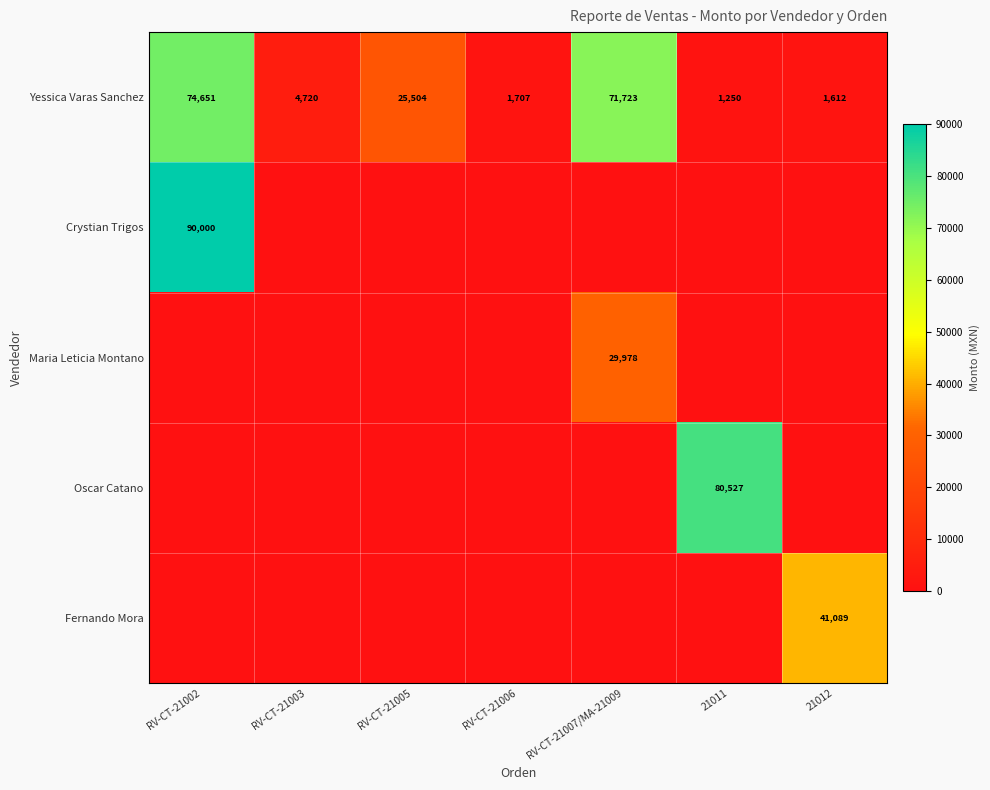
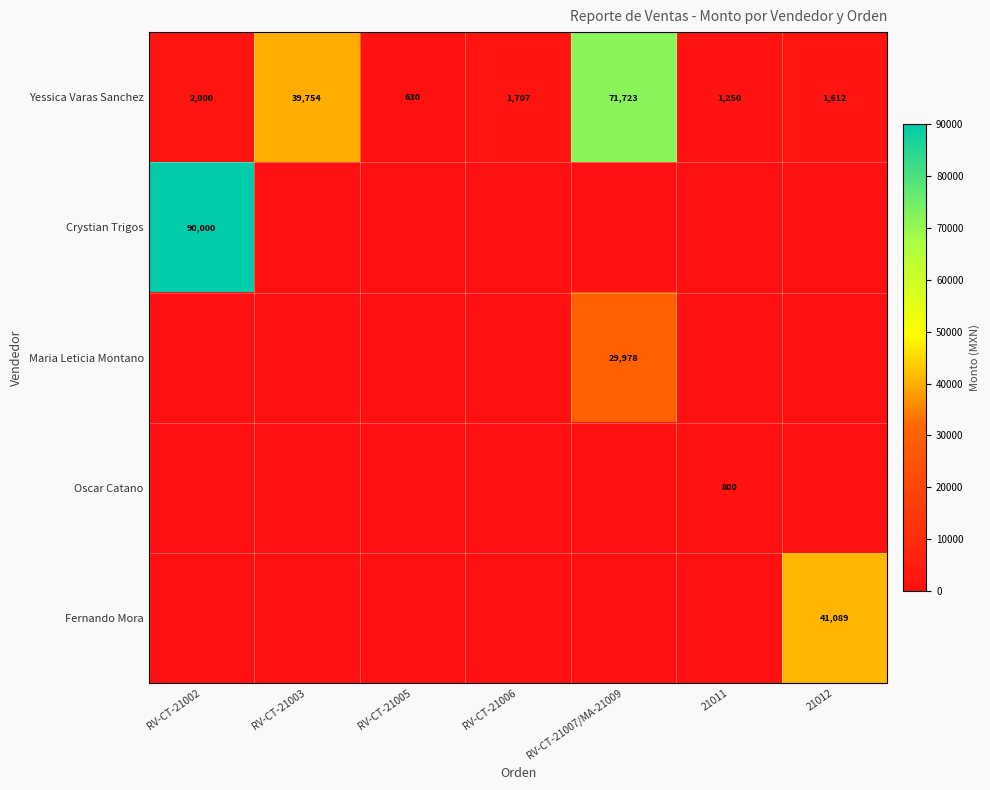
Yessica Varas Sanchez, RV-CT-21002: 74,651 -> 2,000
Yessica Varas Sanchez, RV-CT-21003: 4,720 -> 39,754
Yessica Varas Sanchez, RV-CT-21005: 25,504 -> 630
Oscar Catano, 21011: 80,527 -> 800
